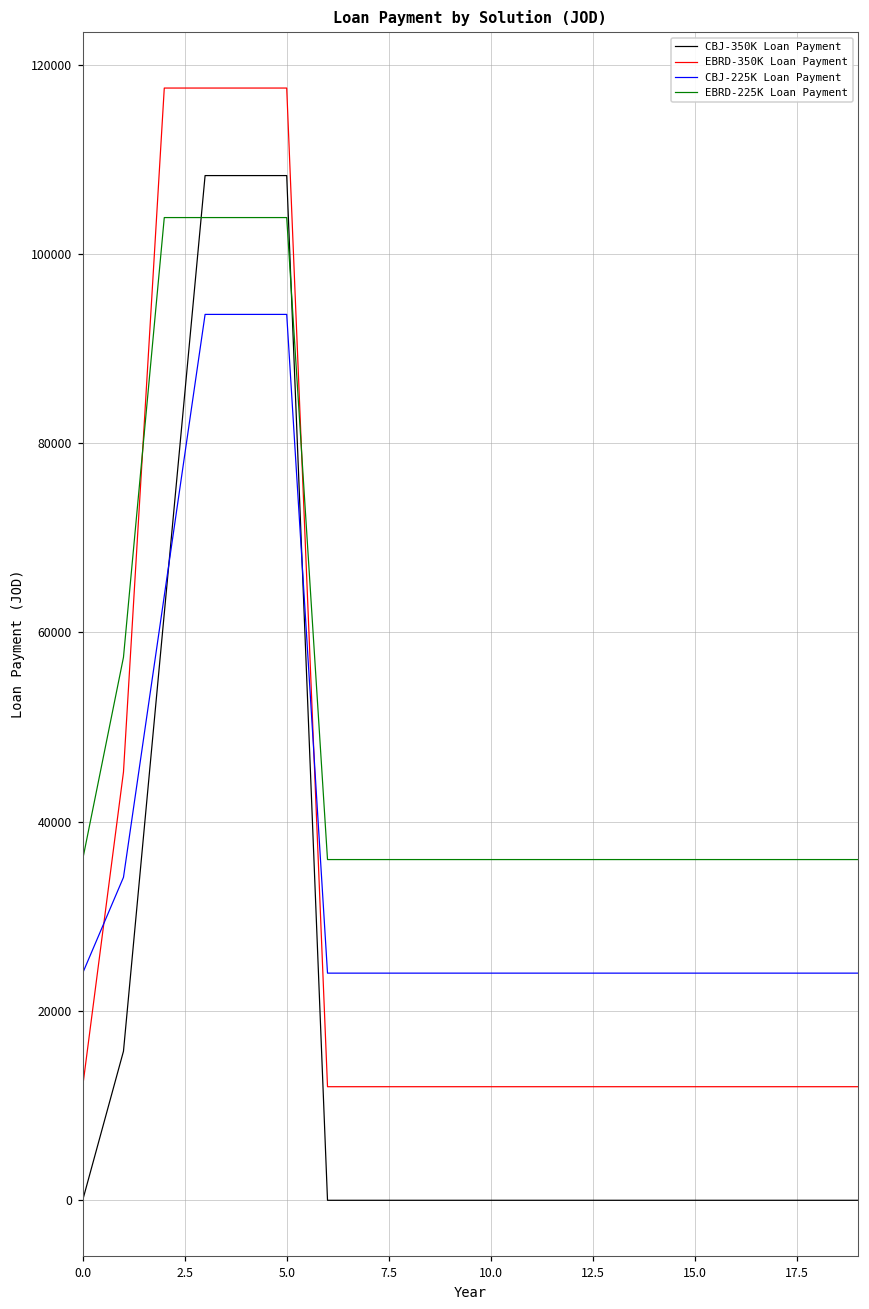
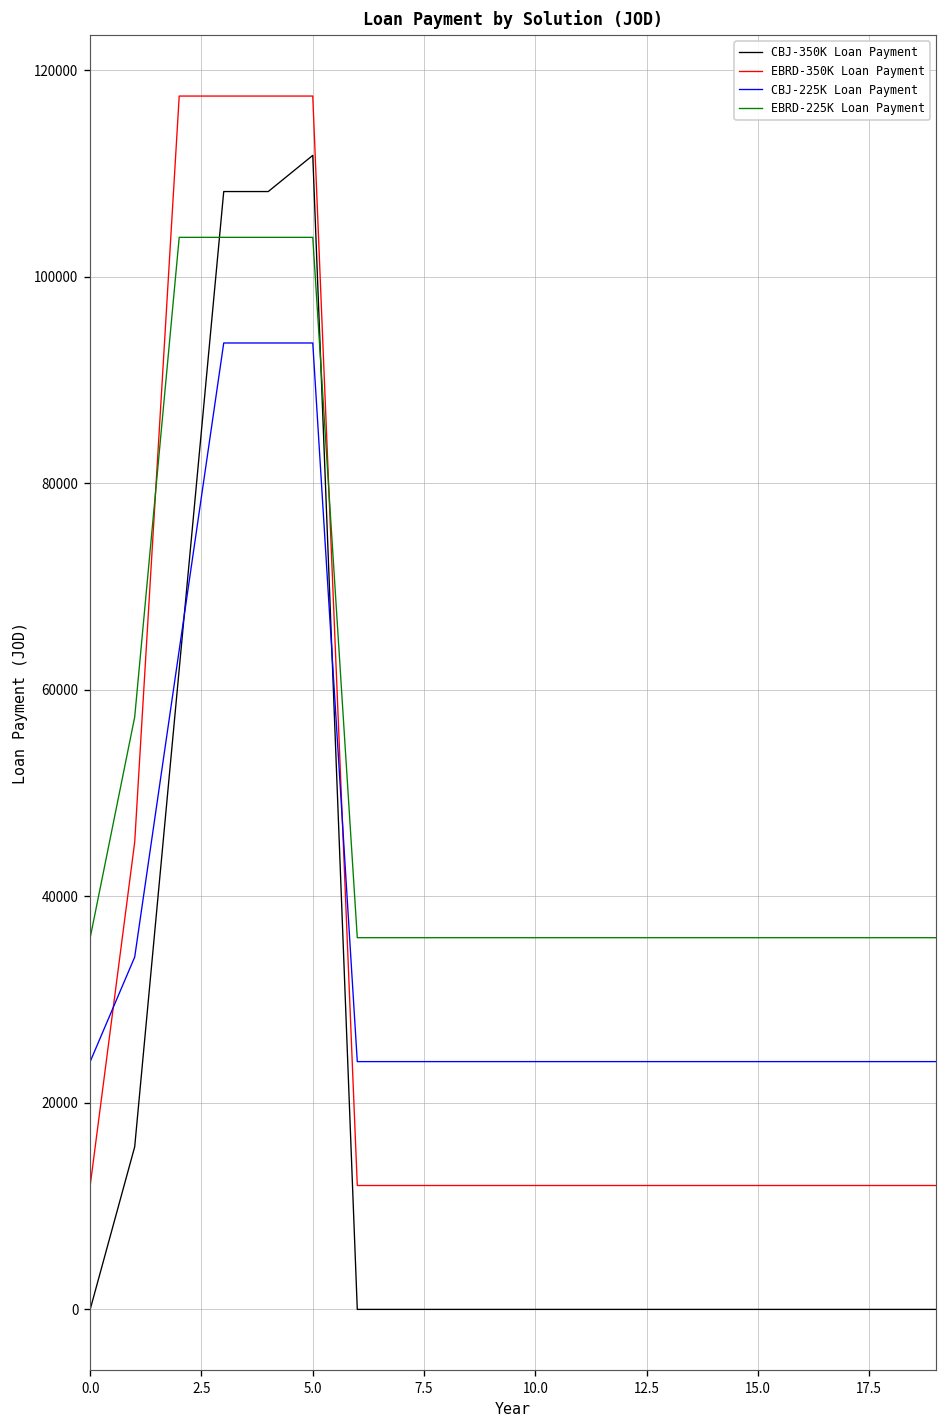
CBJ-350K Loan Payment, 5.0: 108000 -> 112000
